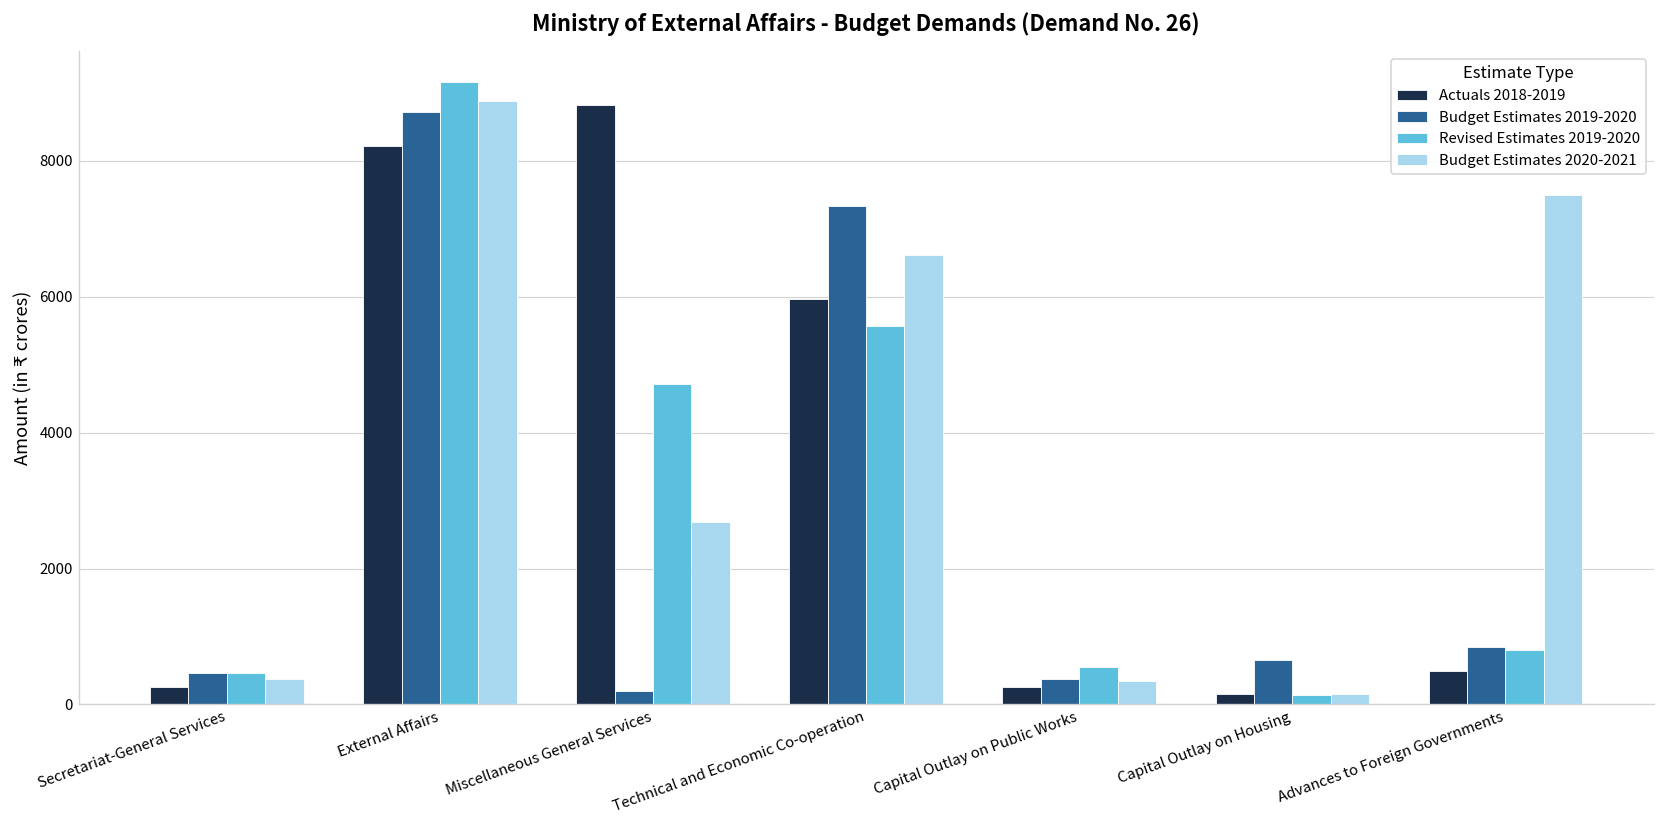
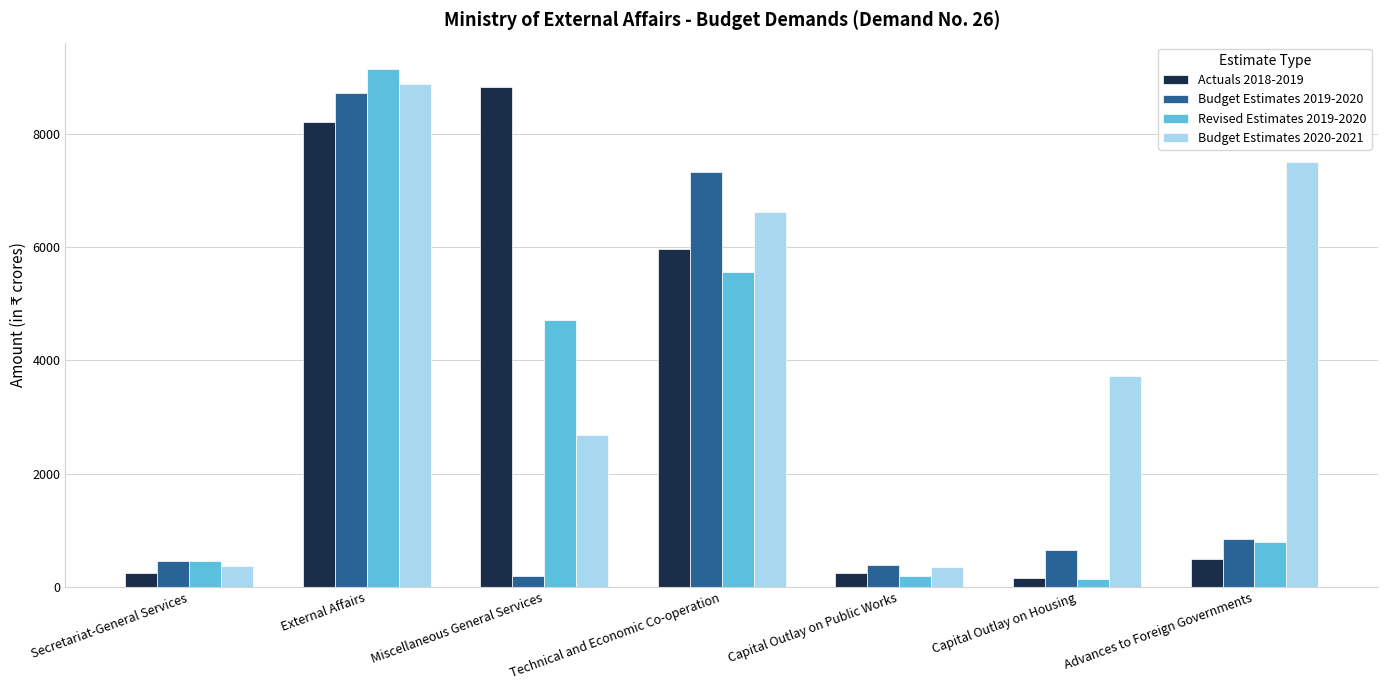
Revised Estimates 2019-2020, Capital Outlay on Public Works: 500 -> 200
Budget Estimates 2020-2021, Capital Outlay on Housing: 200 -> 3700
